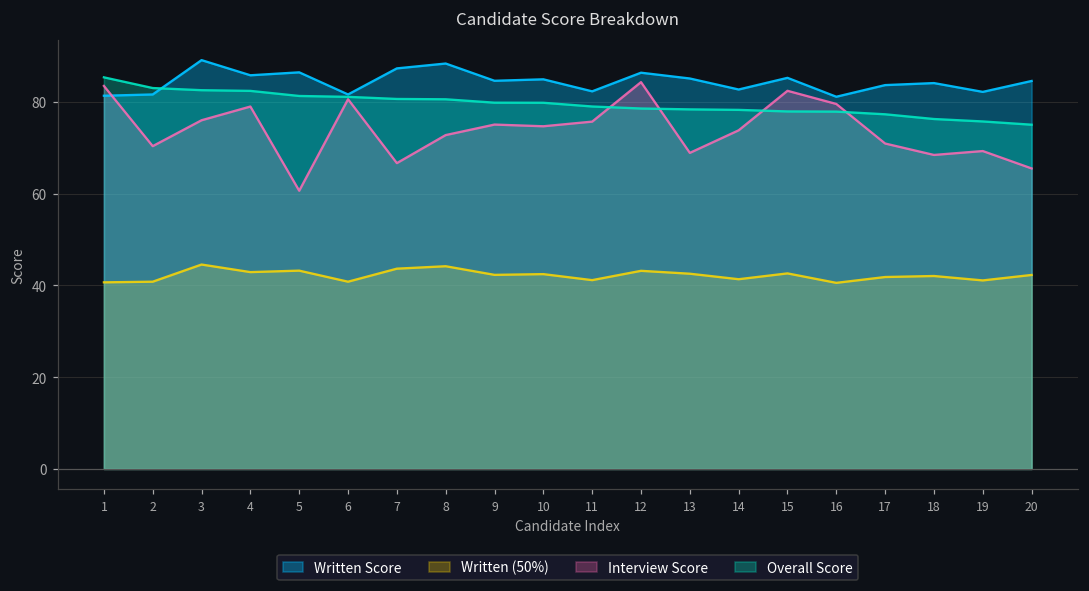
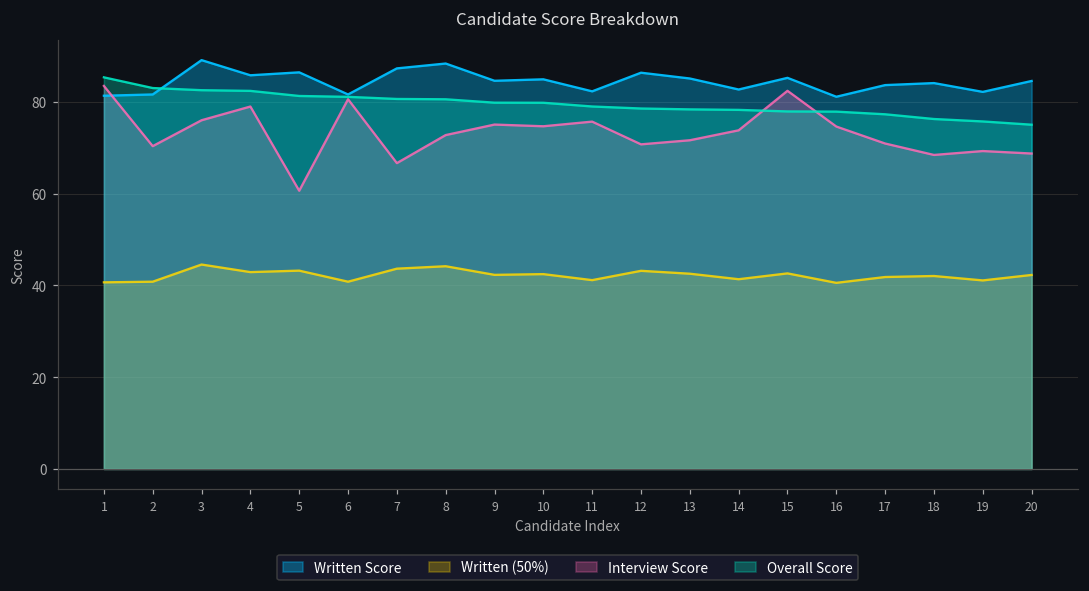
Interview Score, 12: 84 -> 71
Interview Score, 13: 69 -> 72
Interview Score, 16: 80 -> 75
Interview Score, 20: 65 -> 69
